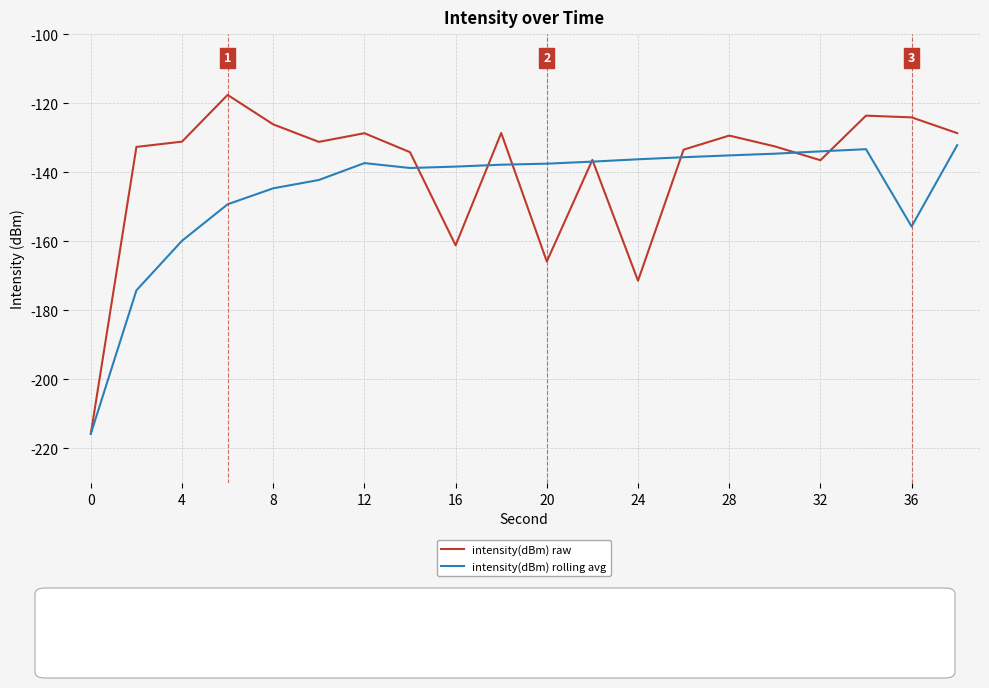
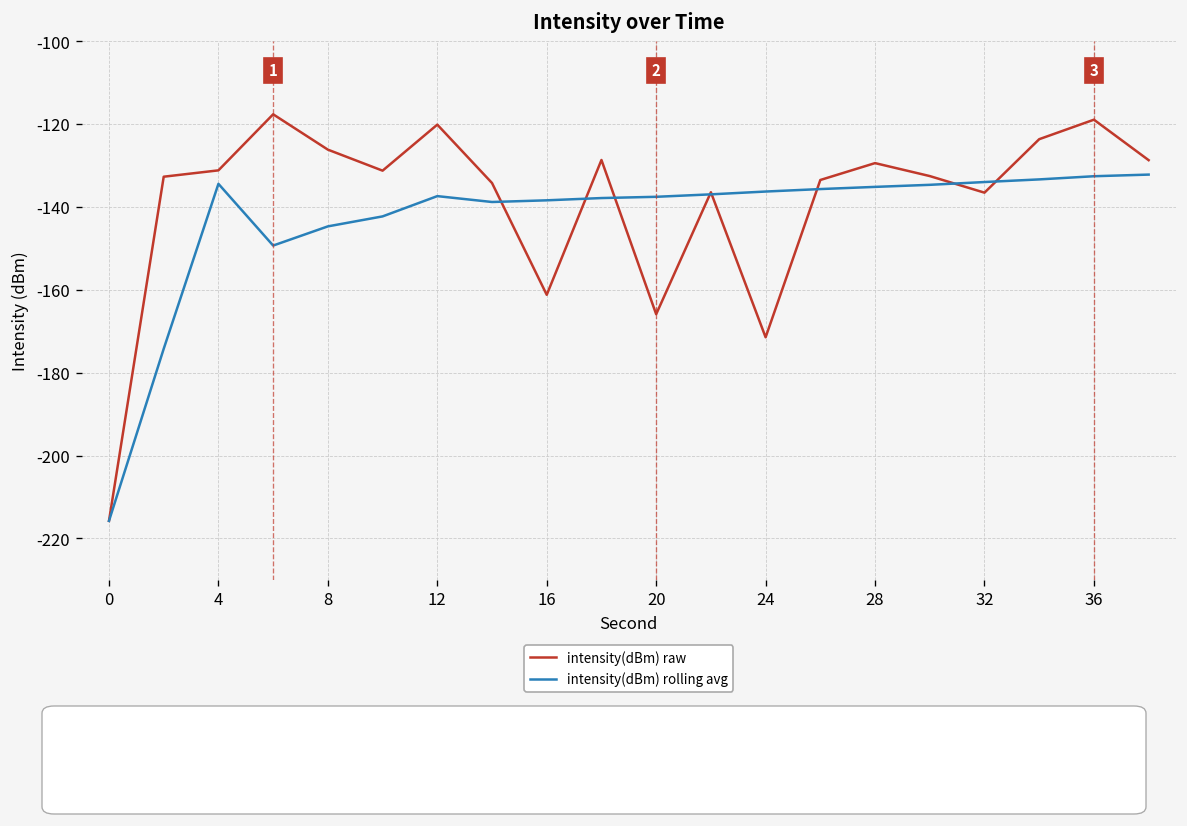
intensity(dBm) rolling avg, 4: -160 -> -134
intensity(dBm) raw, 12: -129 -> -120
intensity(dBm) raw, 36: -124 -> -119
intensity(dBm) rolling avg, 36: -156 -> -133
